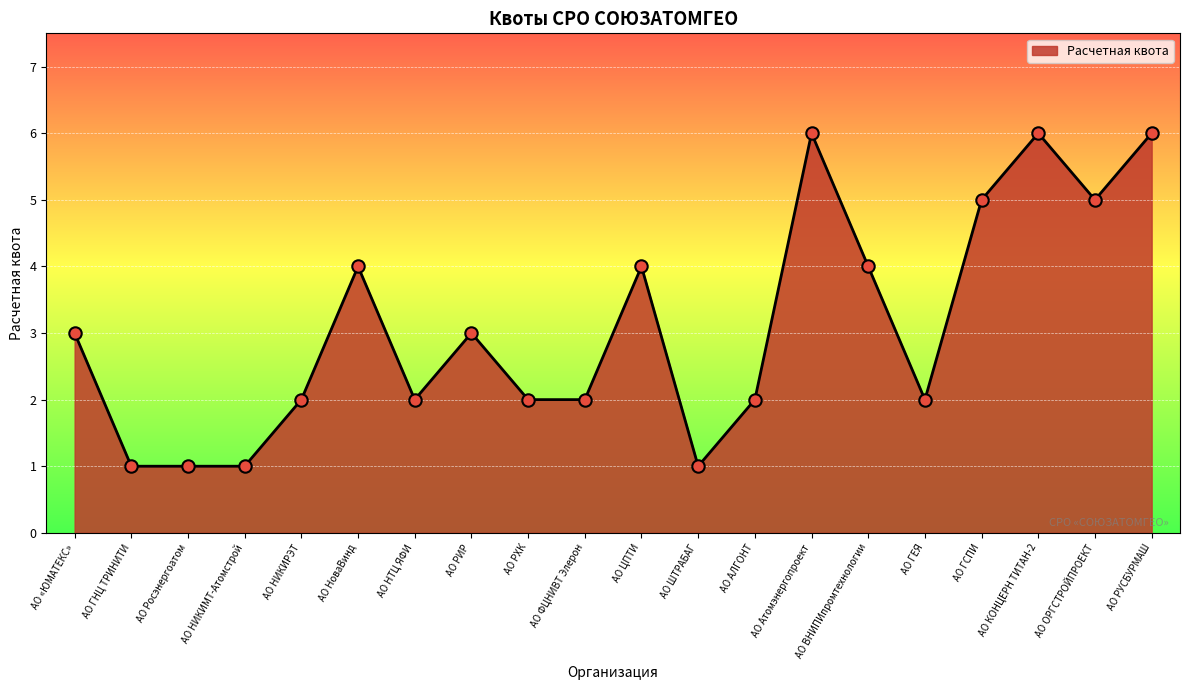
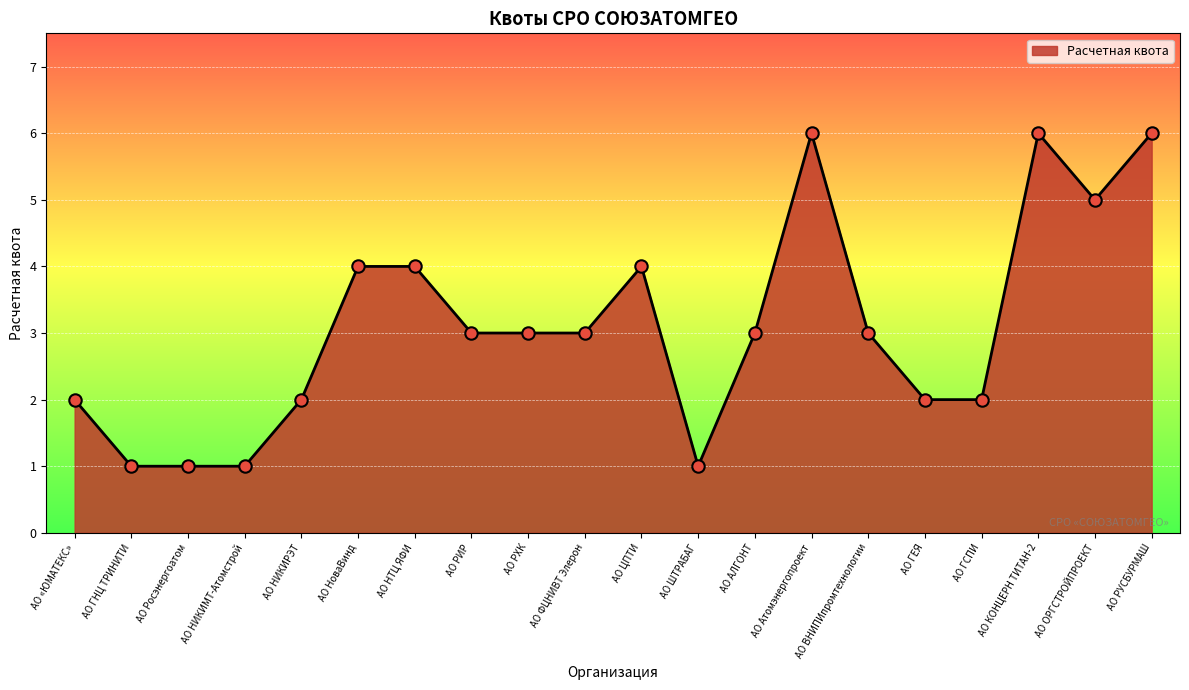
АО «ЮМАТЕКС»: 3 -> 2
АО НТЦ ЯФИ: 2 -> 4
АО РХК: 2 -> 3
АО ФЦНИВТ Элерон: 2 -> 3
АО АЛГОНТ: 2 -> 3
АО ВНИПИпромтехнологии: 4 -> 3
АО ГСПИ: 5 -> 2
